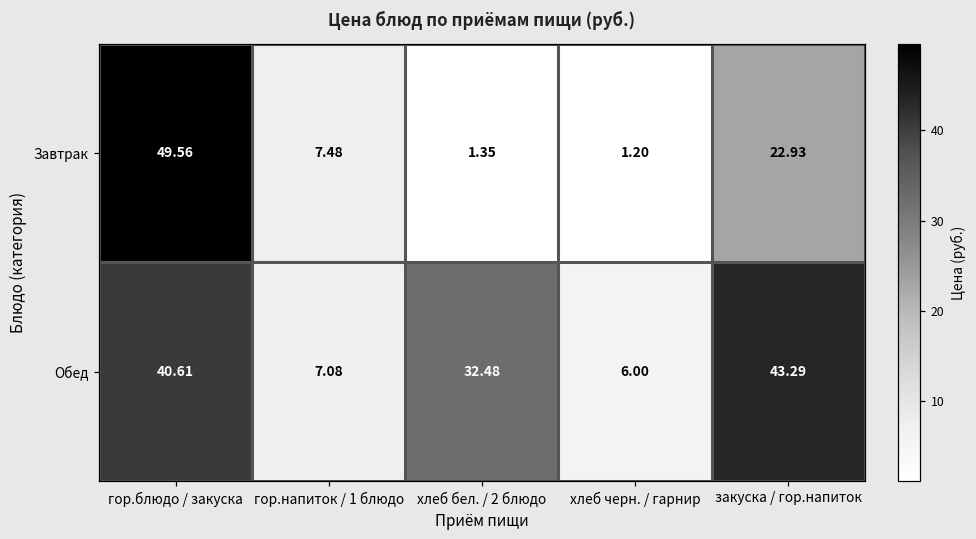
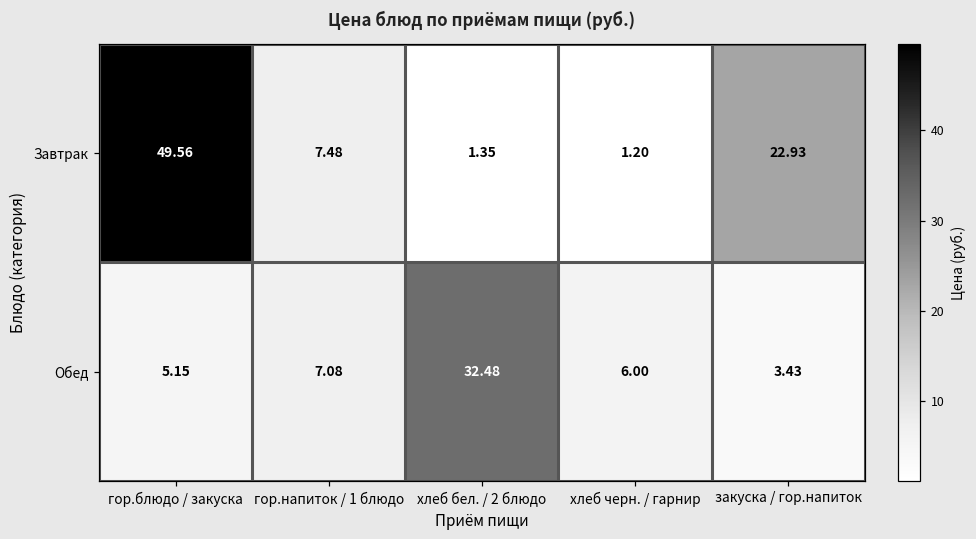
Обед, гор.блюдо / закуска: 40.61 -> 5.15
Обед, закуска / гор.напиток: 43.29 -> 3.43
